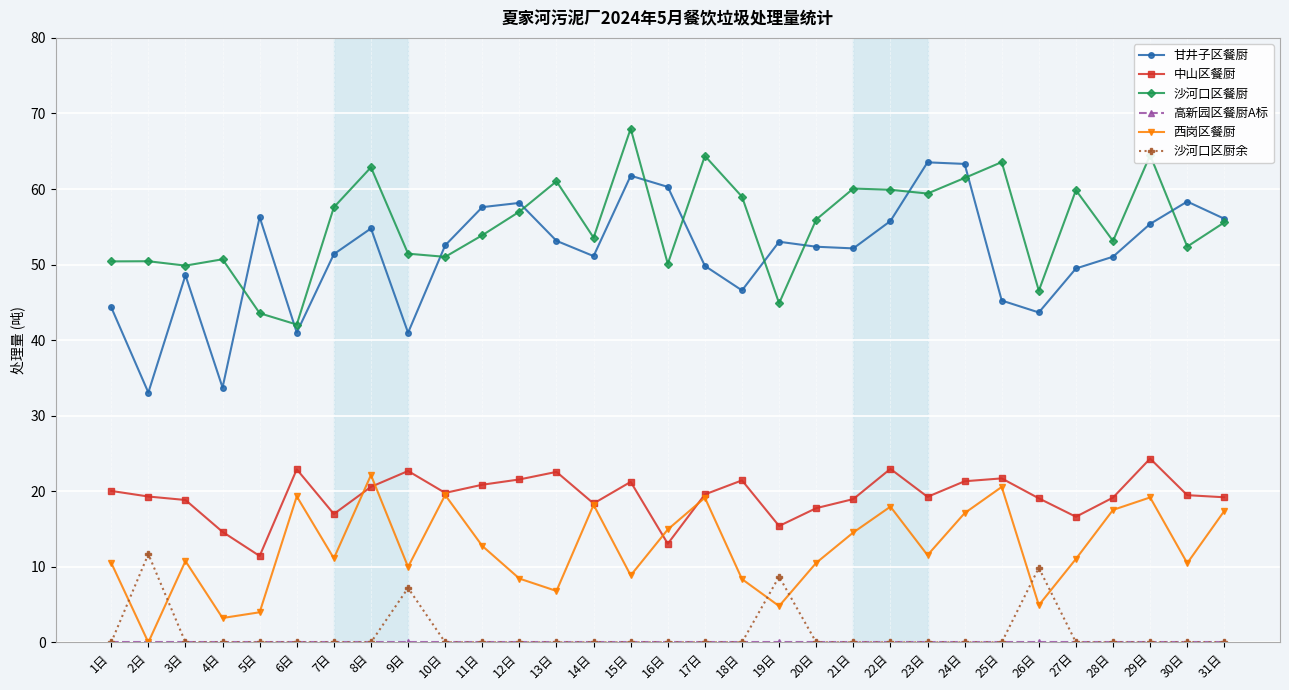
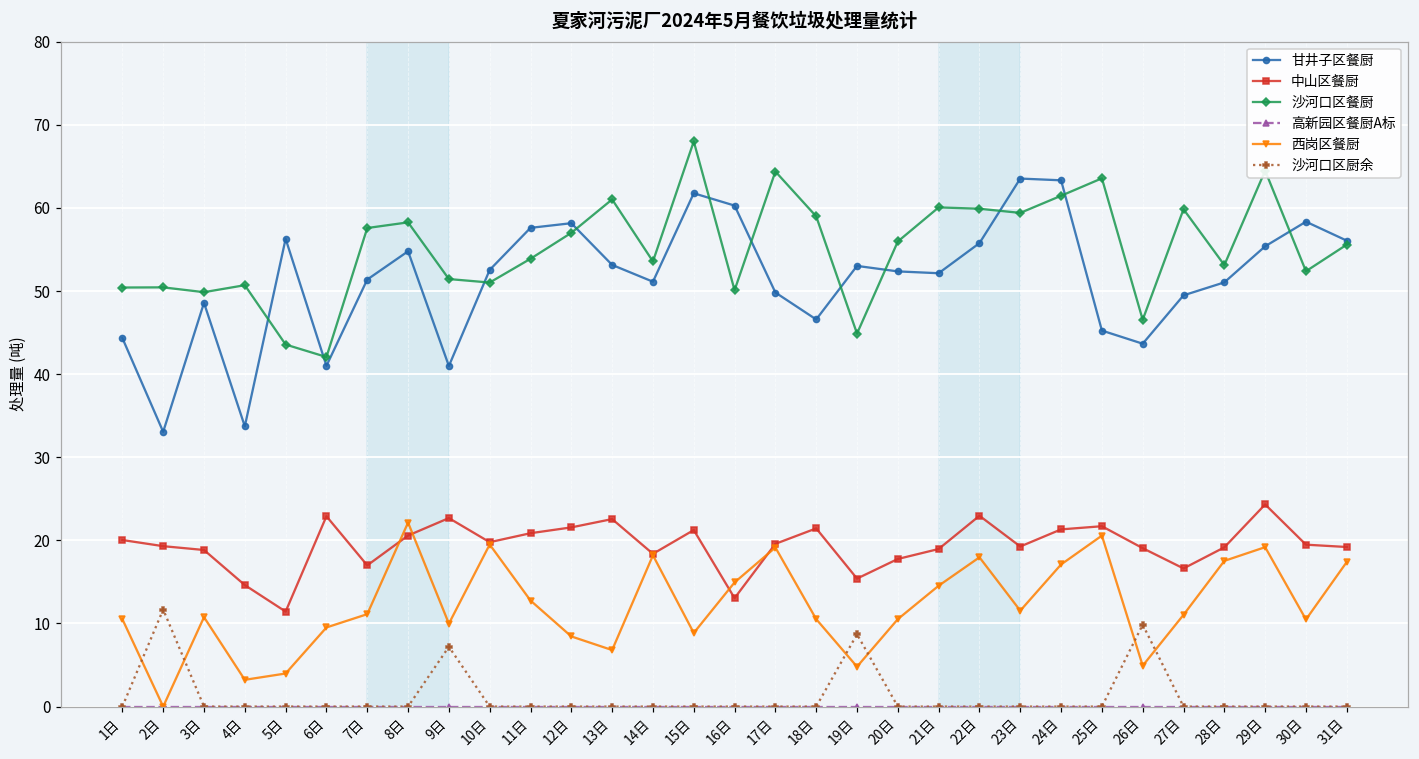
西岗区餐厨, 6日: 19 -> 10
沙河口区餐厨, 8日: 63 -> 58
西岗区餐厨, 18日: 8 -> 11
